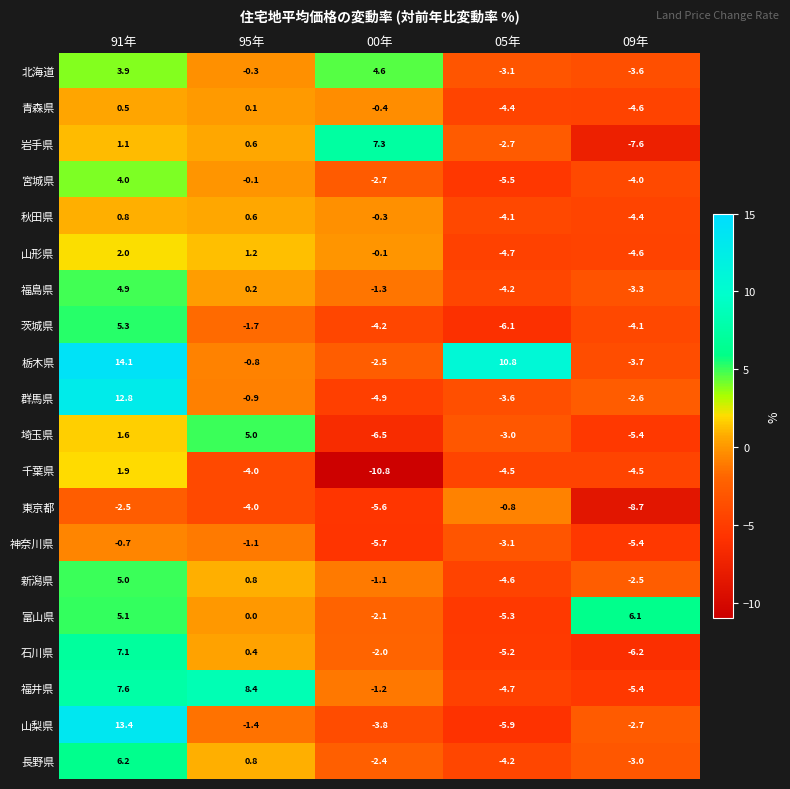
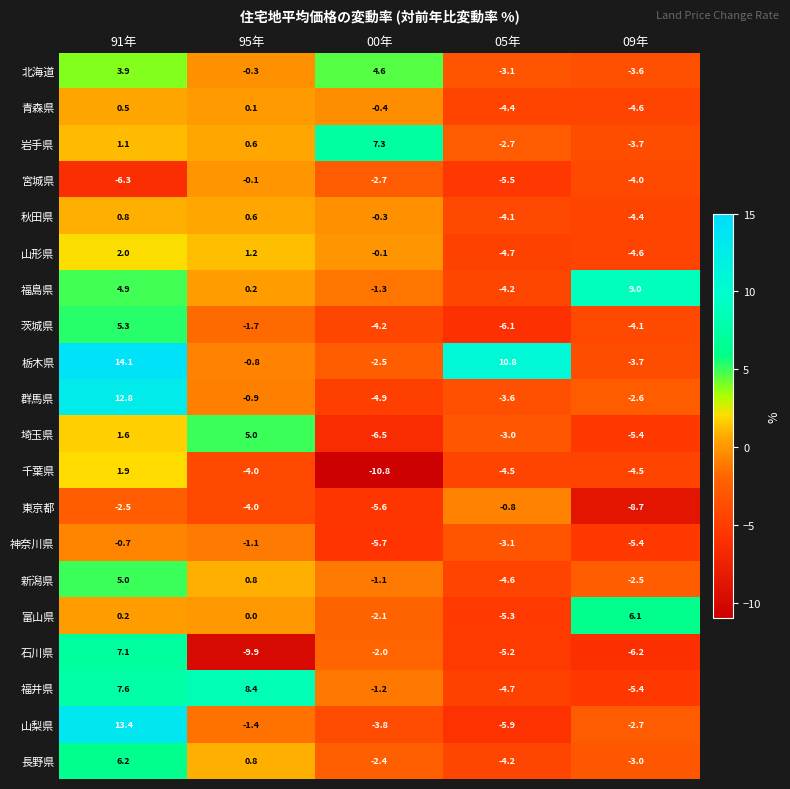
岩手県, 09年: -7.6 -> -3.7
宮城県, 91年: 4.0 -> -6.3
福島県, 09年: -3.3 -> 9.0
富山県, 91年: 5.1 -> 0.2
石川県, 95年: 0.4 -> -9.9
